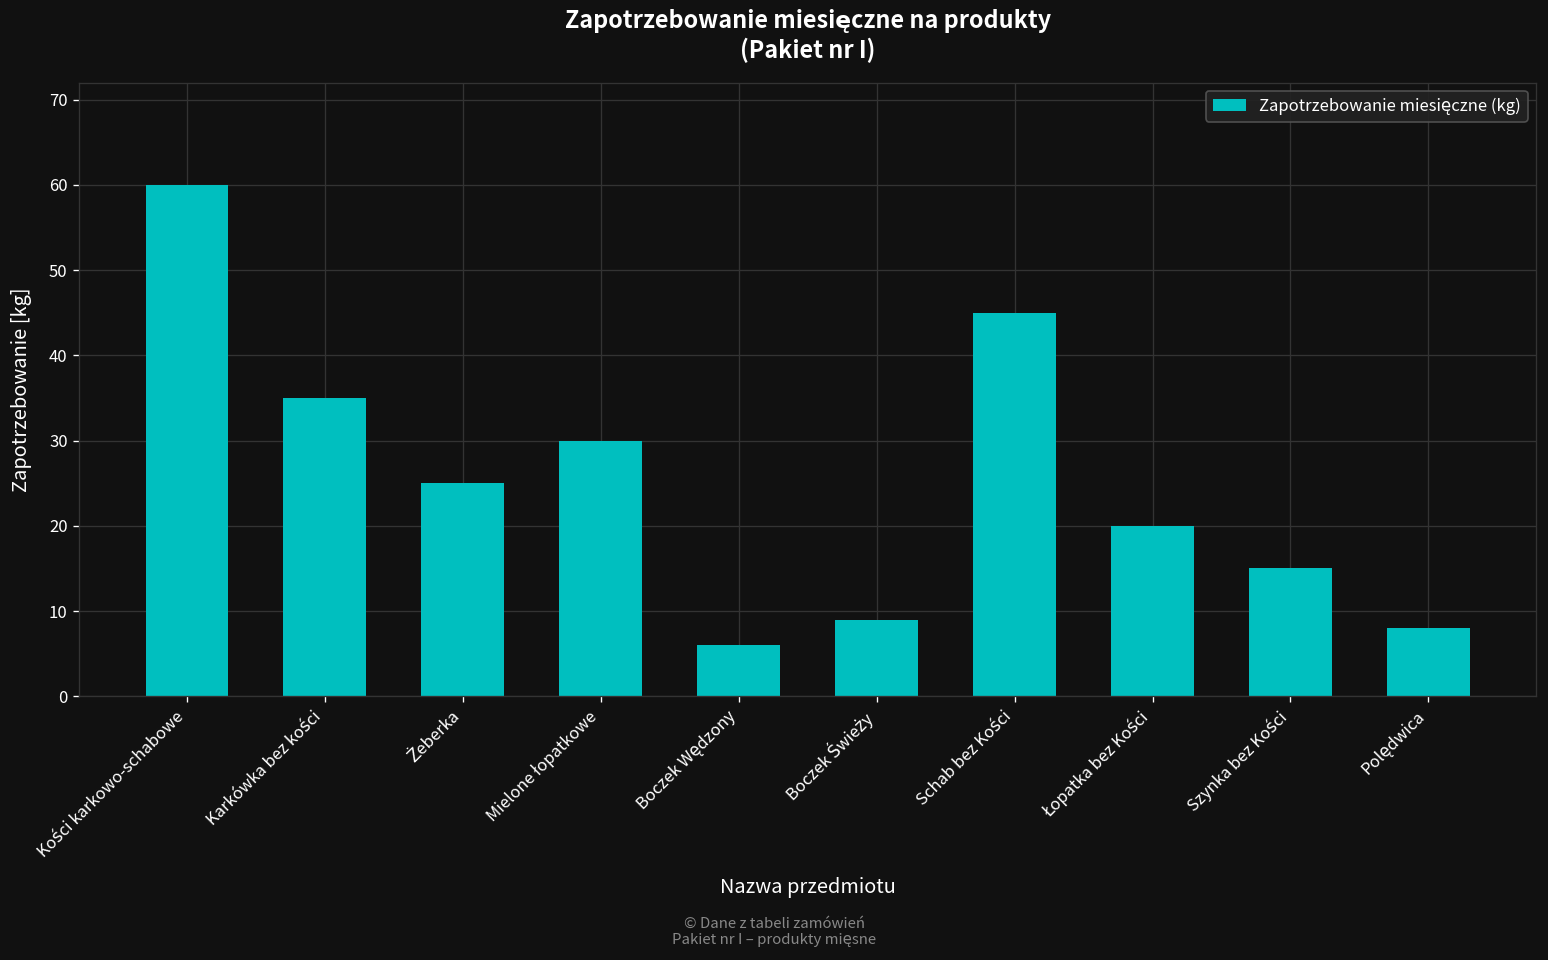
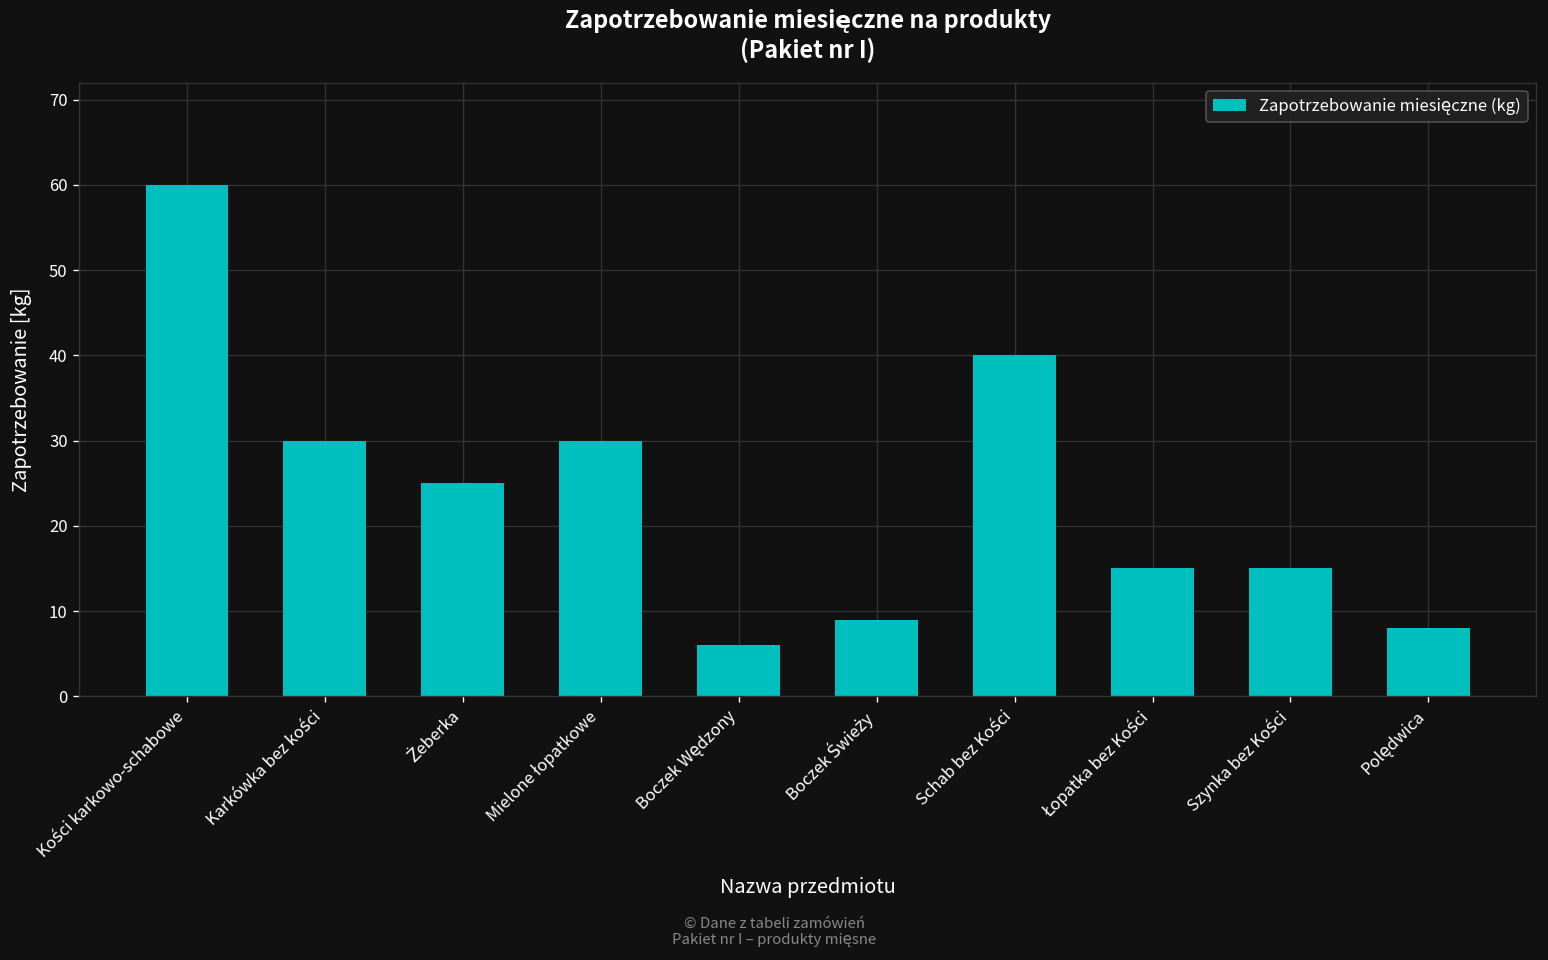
Karkówka bez kości: 35 -> 30
Schab bez Kości: 45 -> 40
Łopatka bez Kości: 20 -> 15
